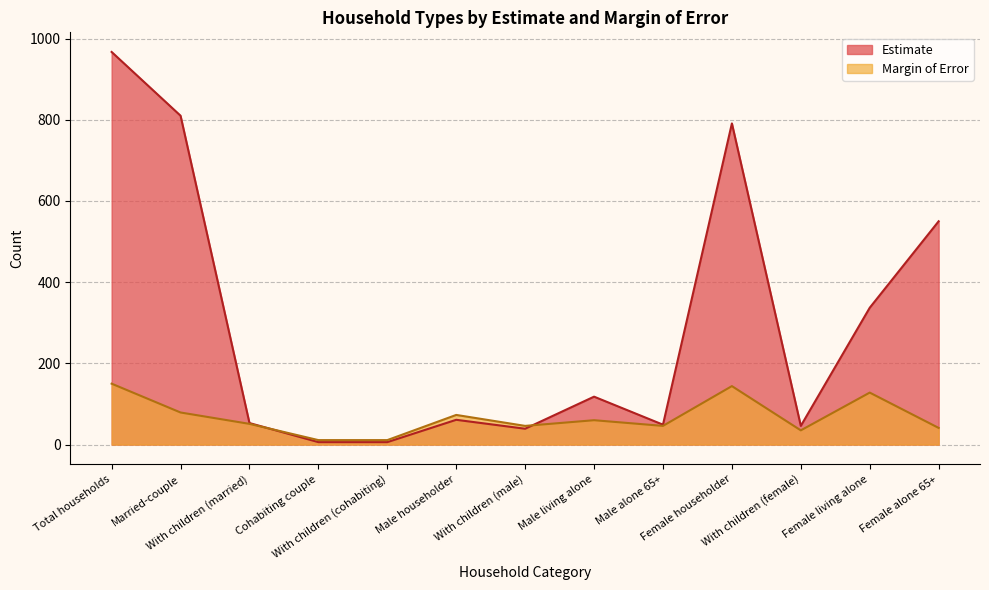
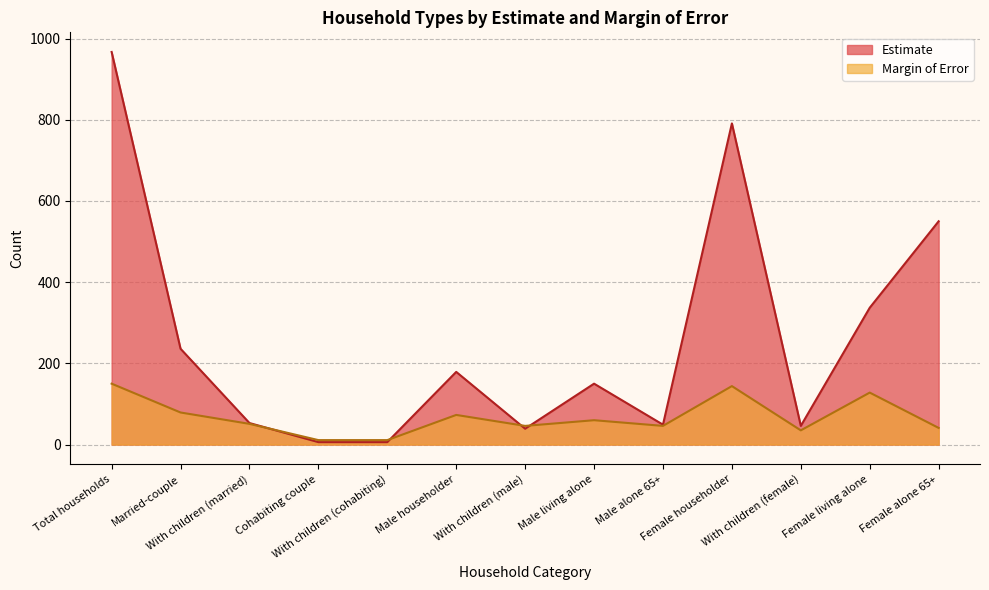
Estimate, Married-couple: 810 -> 240
Estimate, Male householder: 60 -> 180
Estimate, Male living alone: 120 -> 150
